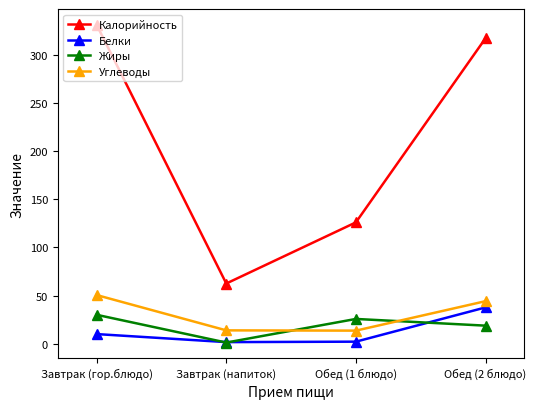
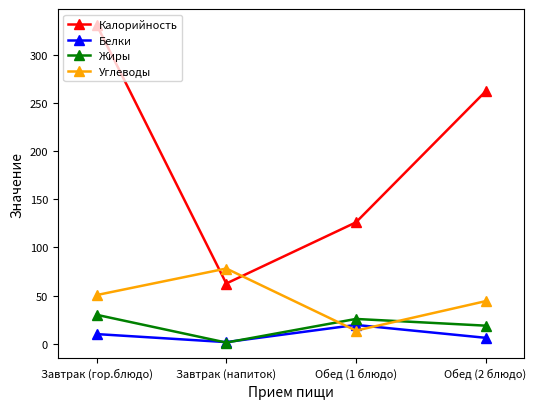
Углеводы, Завтрак (напиток): 10 -> 80
Белки, Обед (1 блюдо): 0 -> 20
Калорийность, Обед (2 блюдо): 320 -> 260
Белки, Обед (2 блюдо): 40 -> 10
